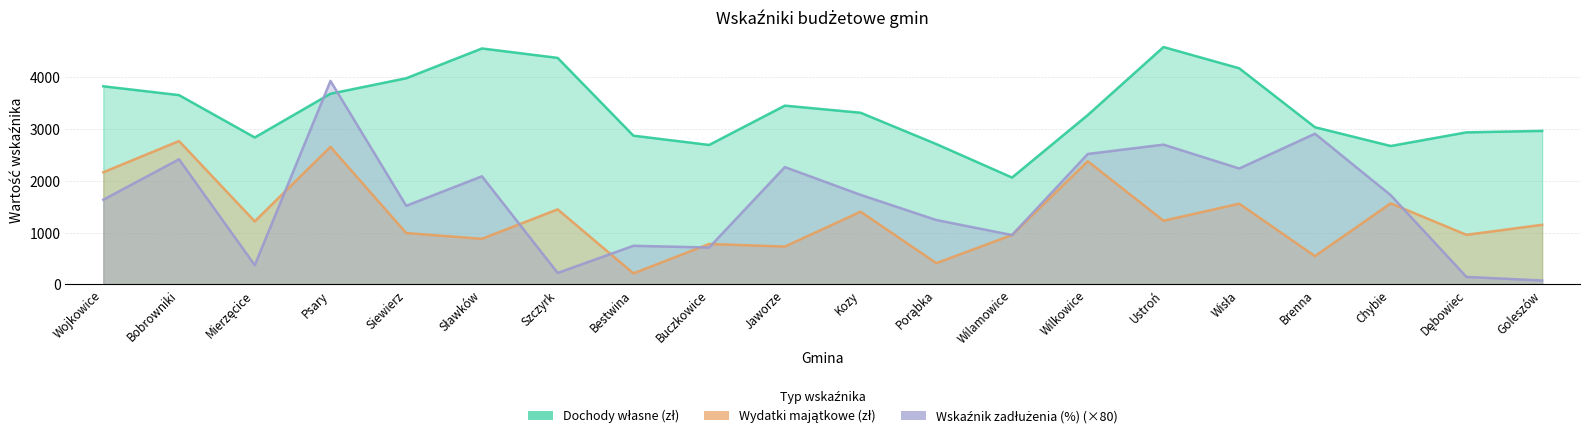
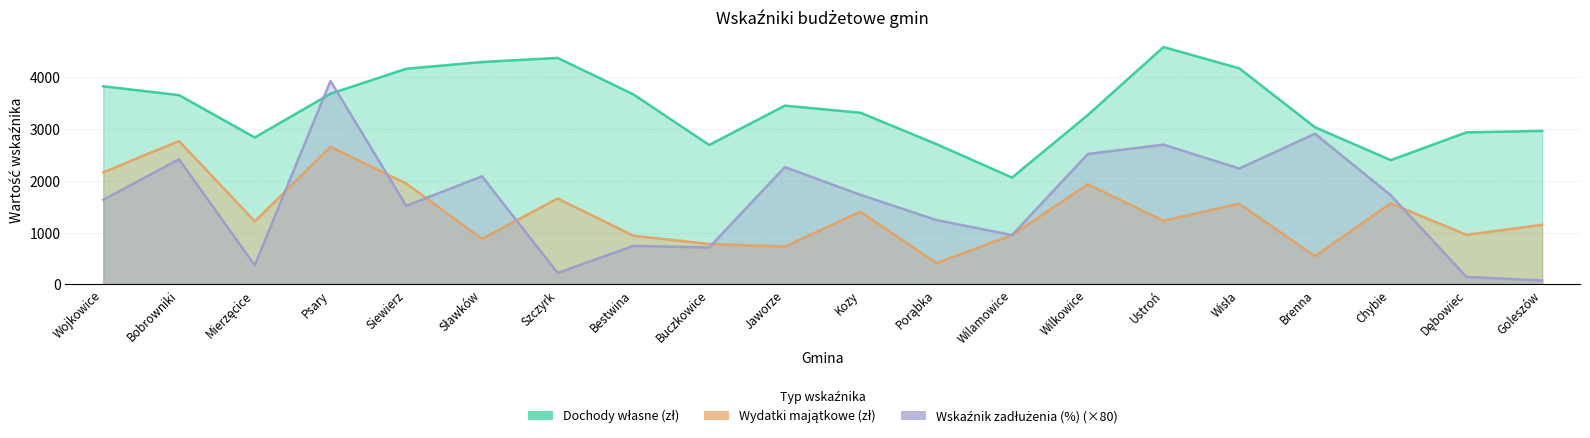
Dochody własne (zł), Siewierz: 4000 -> 4200
Wydatki majątkowe (zł), Siewierz: 1000 -> 1900
Dochody własne (zł), Sławków: 4500 -> 4300
Wydatki majątkowe (zł), Szczyrk: 1400 -> 1700
Dochody własne (zł), Bestwina: 2900 -> 3700
Wydatki majątkowe (zł), Bestwina: 200 -> 900
Wydatki majątkowe (zł), Wilkowice: 2400 -> 1900
Dochody własne (zł), Chybie: 2700 -> 2400
